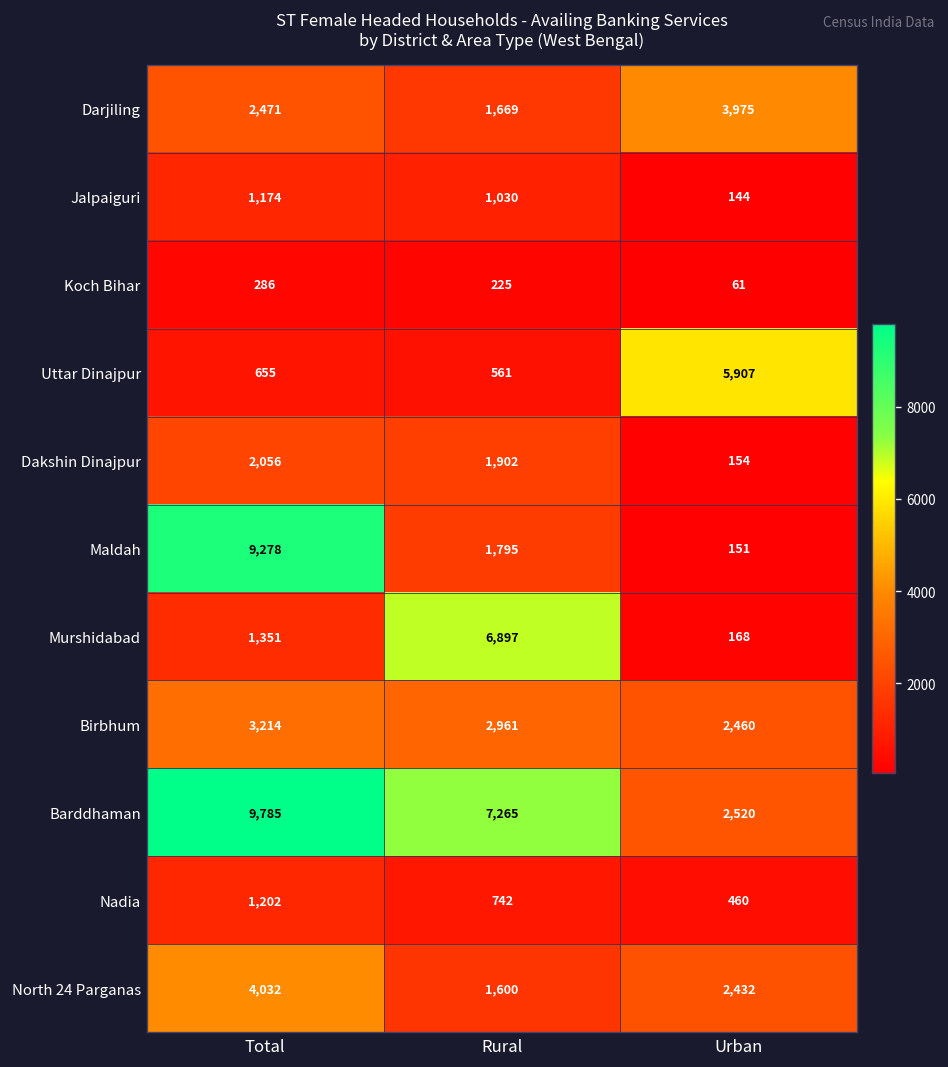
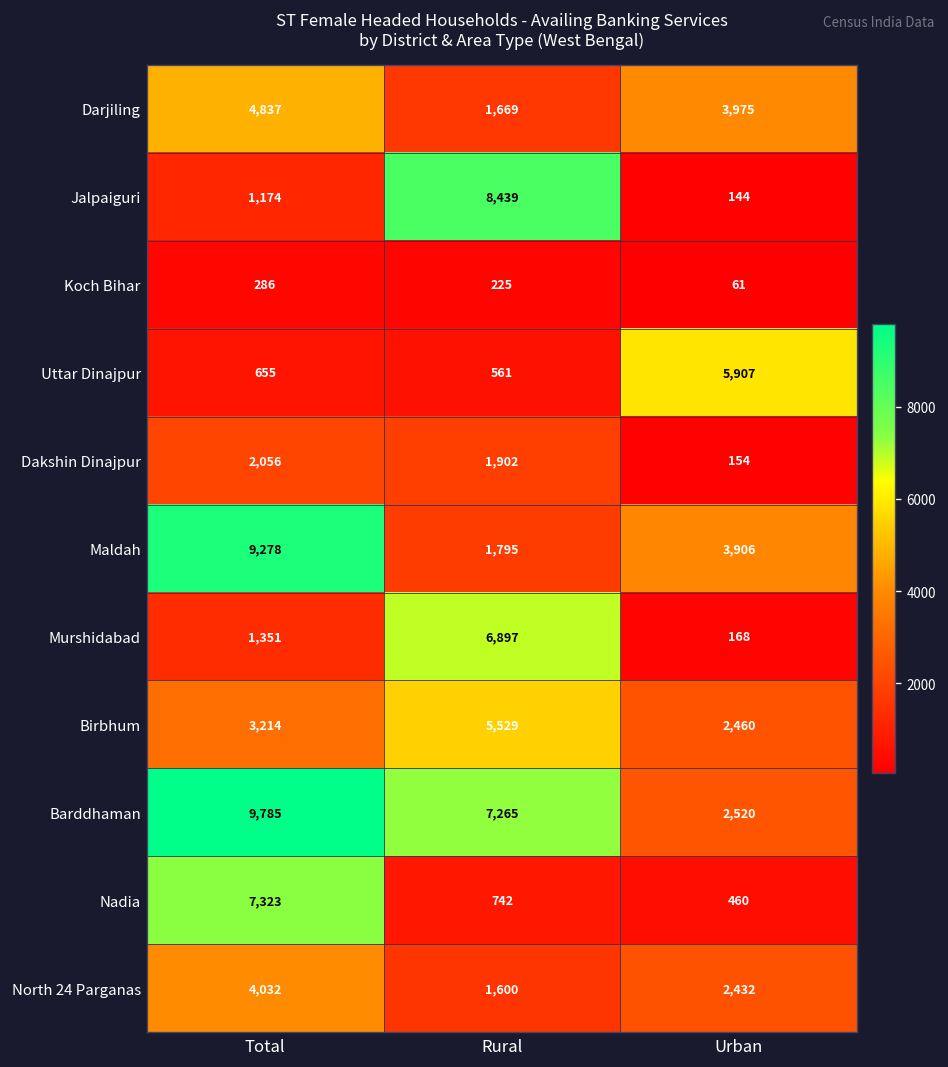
Darjiling, Total: 2,471 -> 4,837
Jalpaiguri, Rural: 1,030 -> 8,439
Maldah, Urban: 151 -> 3,906
Birbhum, Rural: 2,961 -> 5,529
Nadia, Total: 1,202 -> 7,323
